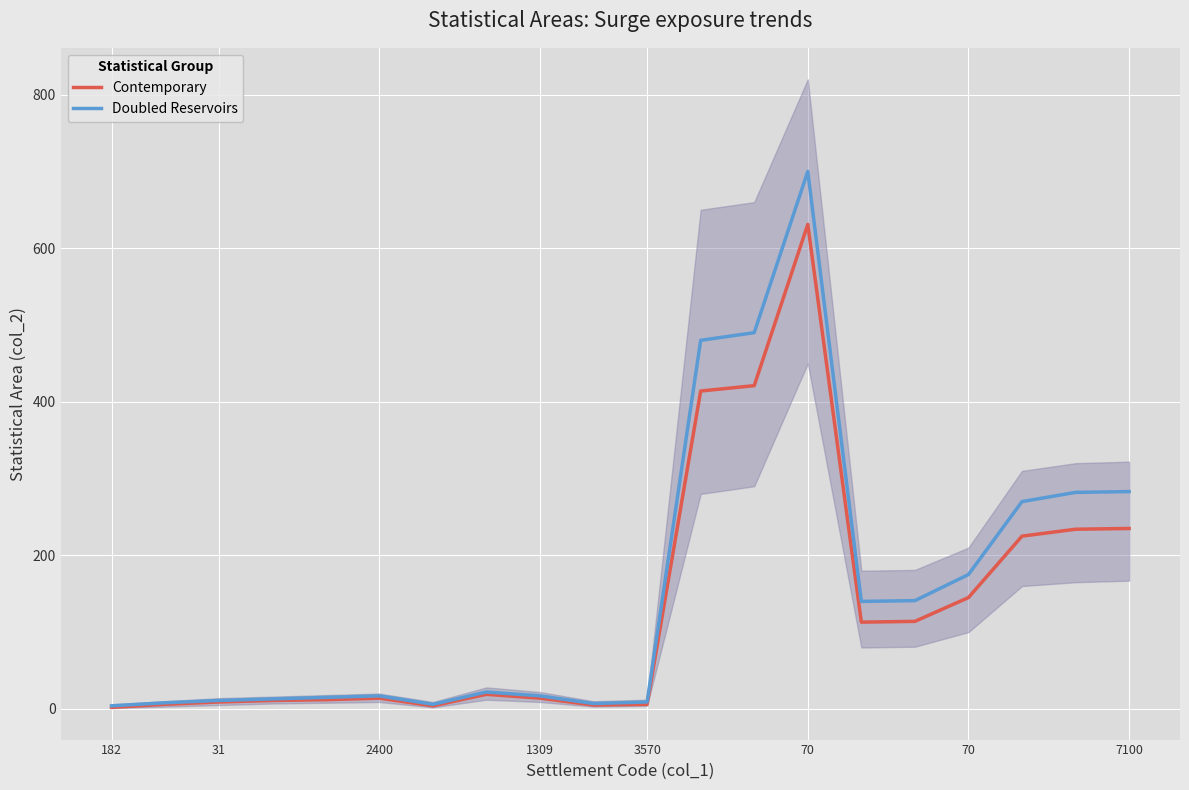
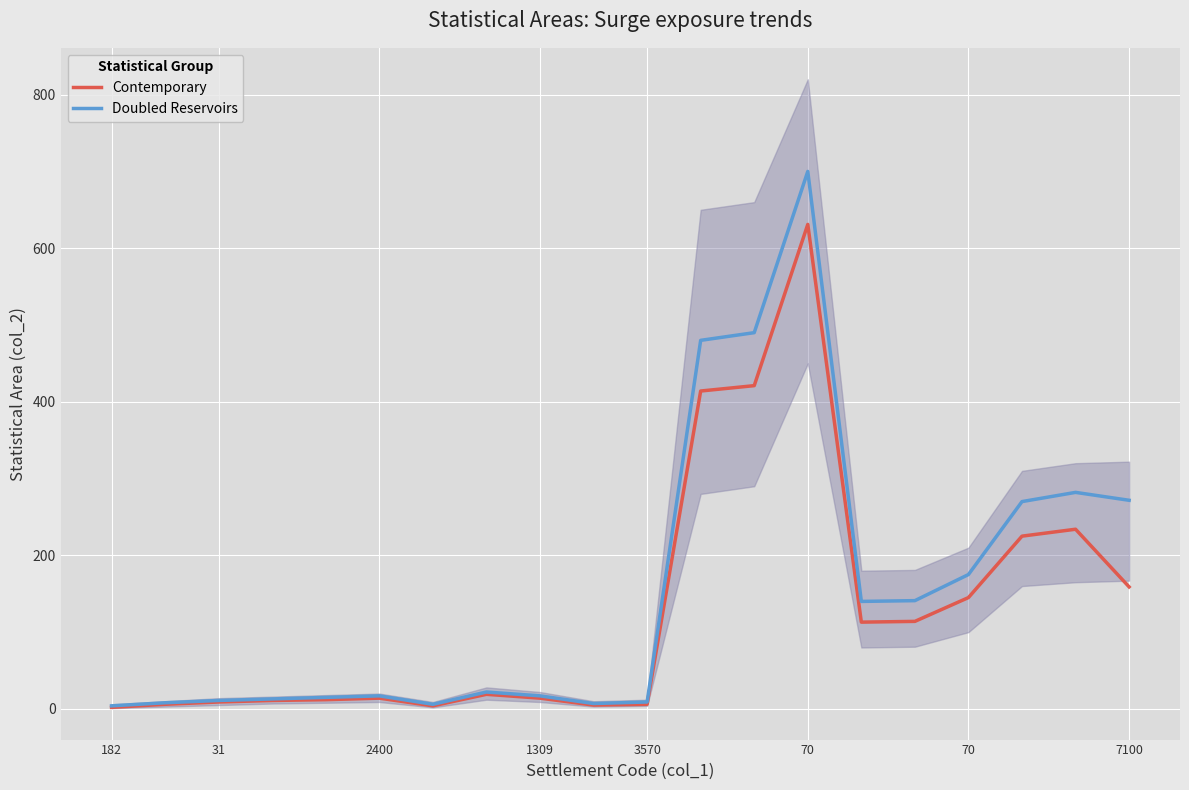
Contemporary, 7100: 240 -> 160
Doubled Reservoirs, 7100: 280 -> 270
